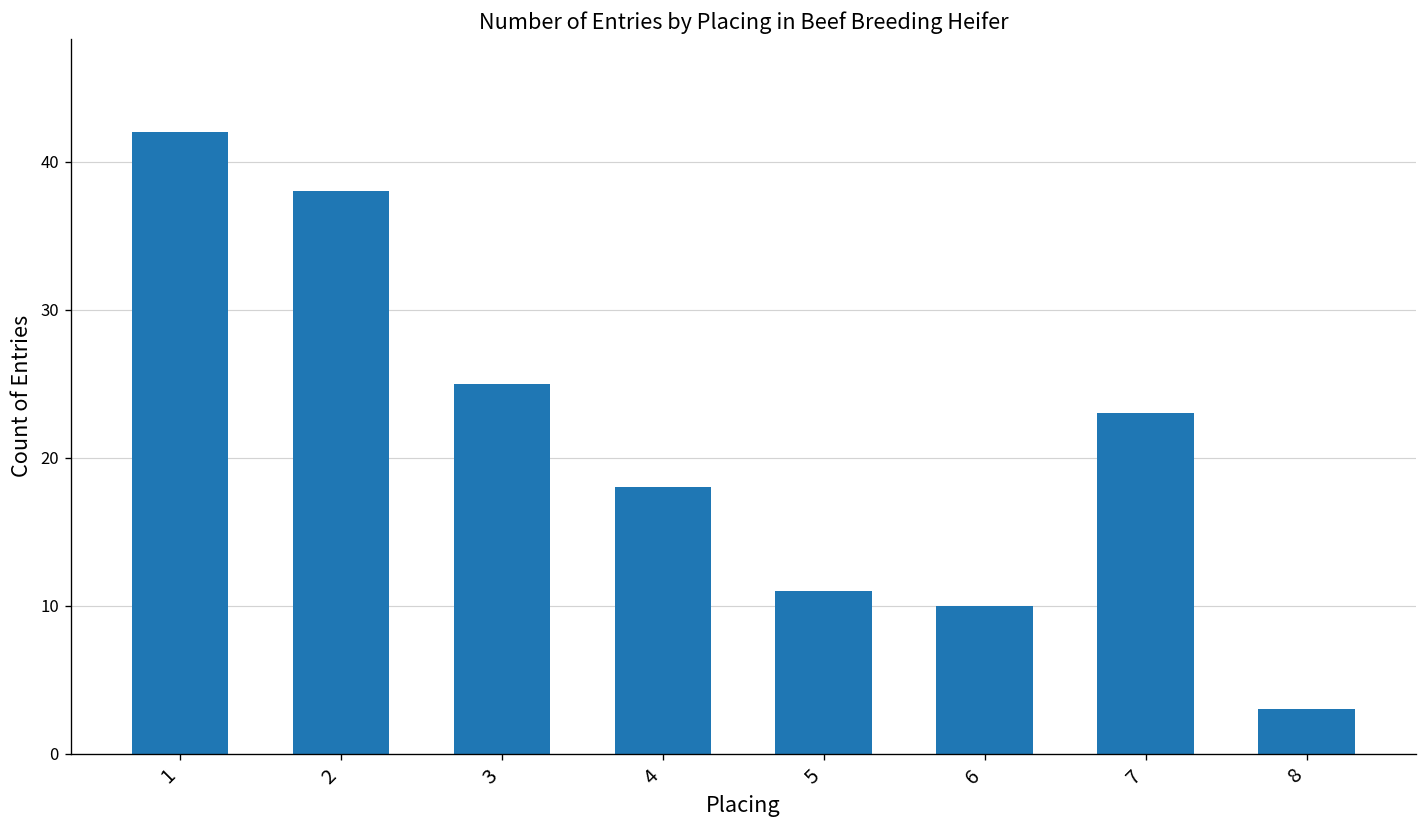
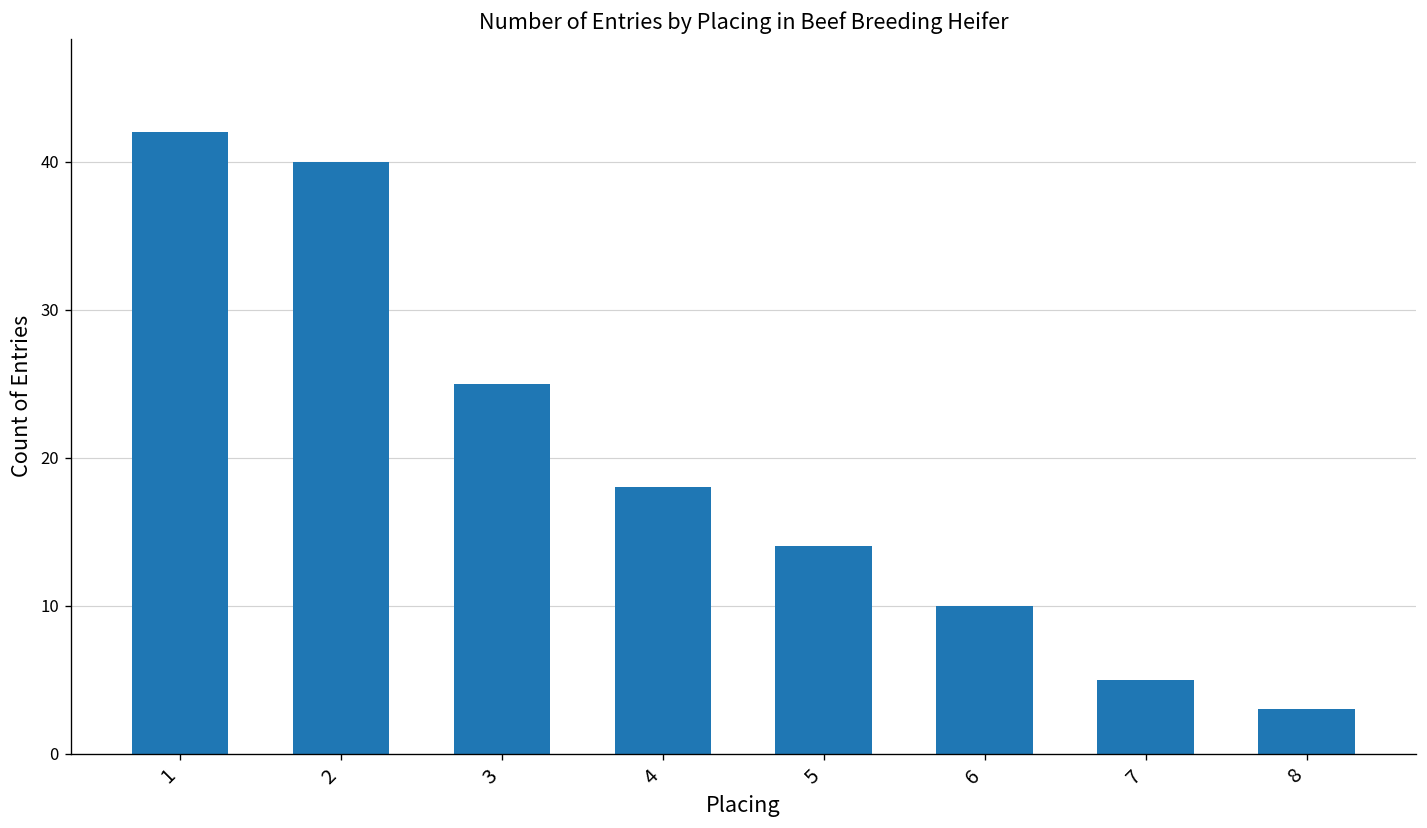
2: 38 -> 40
5: 11 -> 14
7: 23 -> 5
